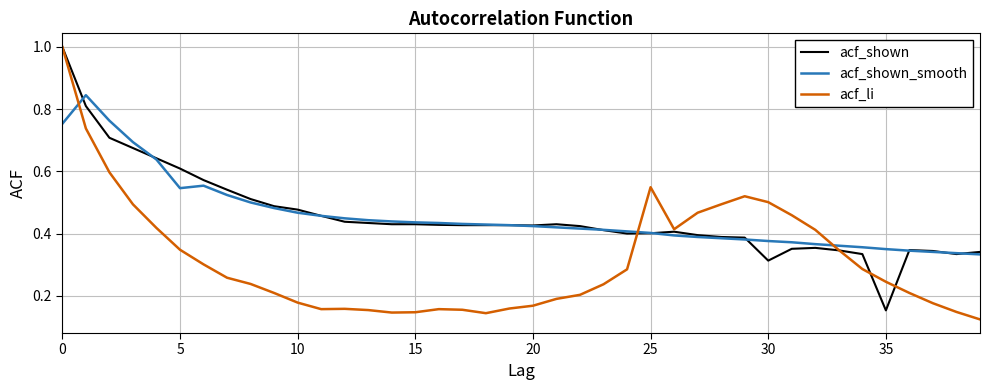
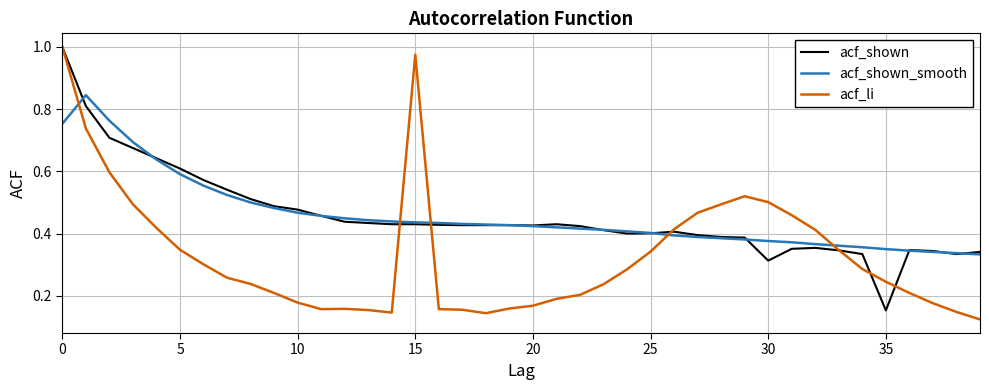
acf_shown_smooth, 5: 0.55 -> 0.59
acf_li, 15: 0.15 -> 0.98
acf_li, 25: 0.55 -> 0.34
